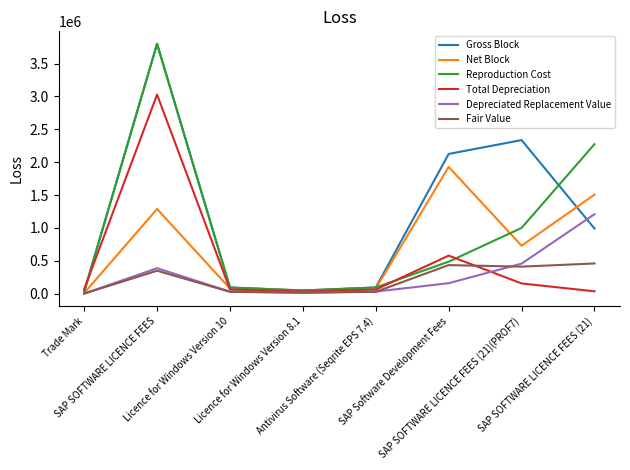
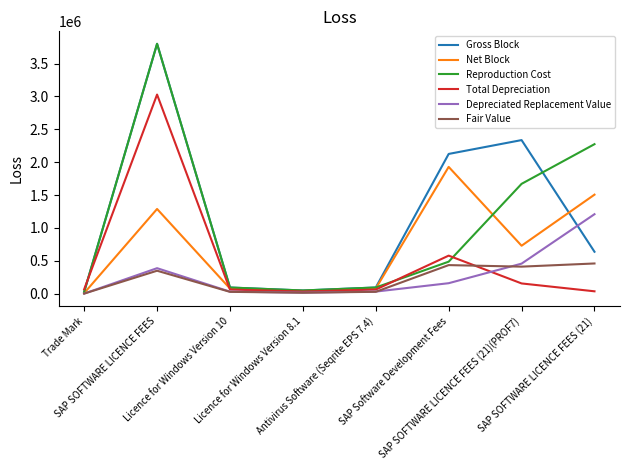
Reproduction Cost, SAP SOFTWARE LICENCE FEES (21)(PROF7): 1000000 -> 1700000
Gross Block, SAP SOFTWARE LICENCE FEES (21): 1000000 -> 600000
